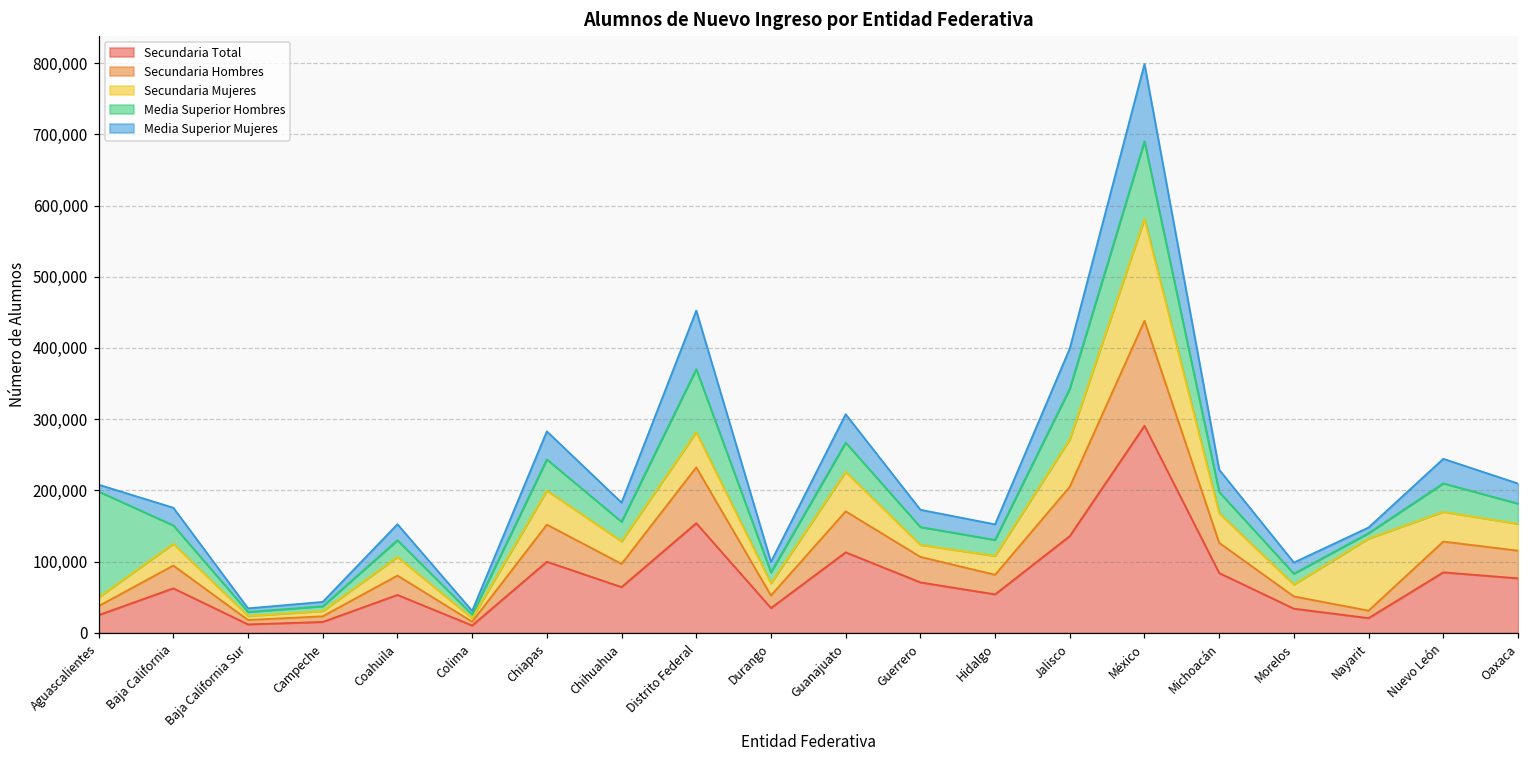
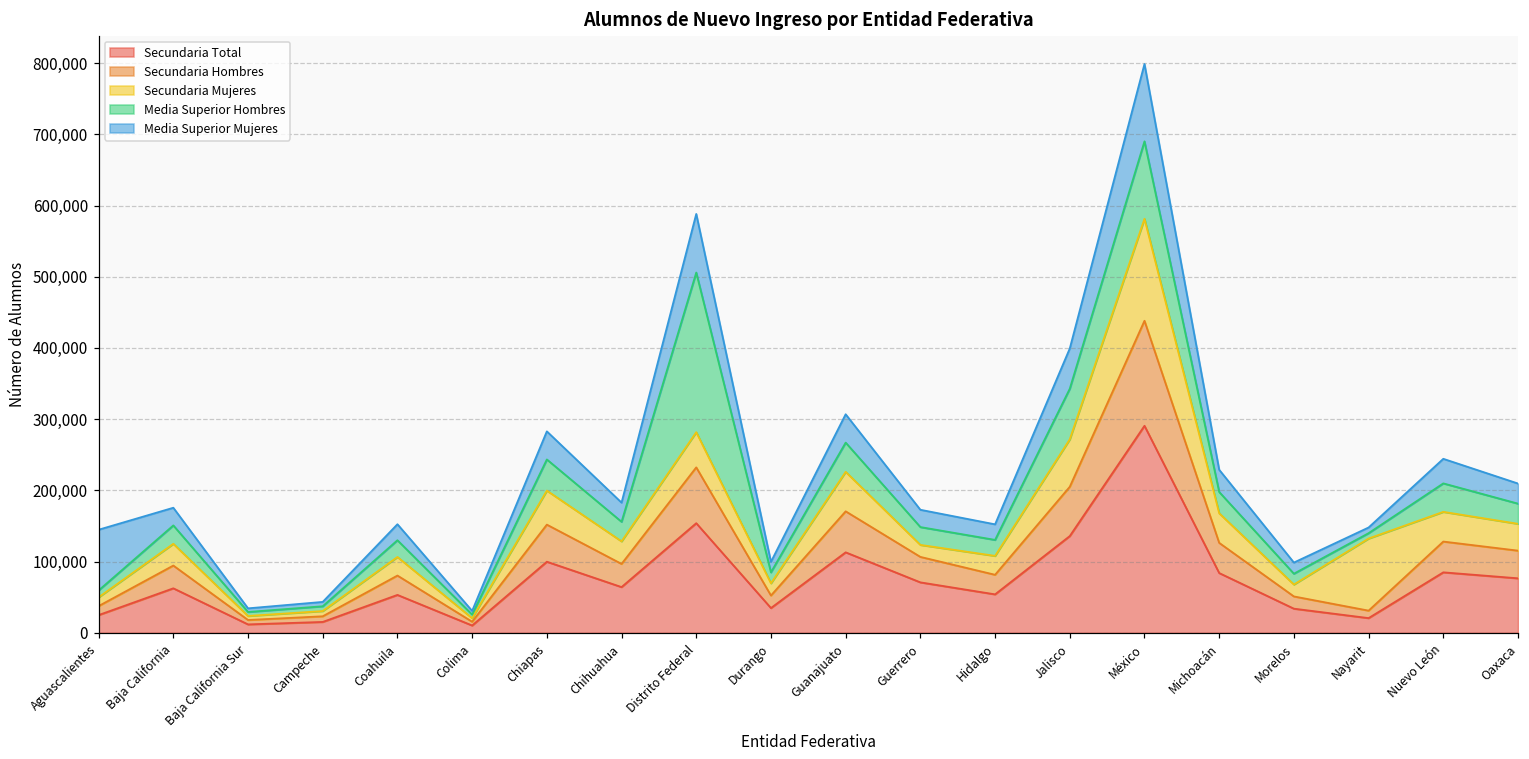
Media Superior Hombres, Aguascalientes: 150,000 -> 10,000
Media Superior Mujeres, Aguascalientes: 10,000 -> 90,000
Media Superior Hombres, Distrito Federal: 90,000 -> 220,000
